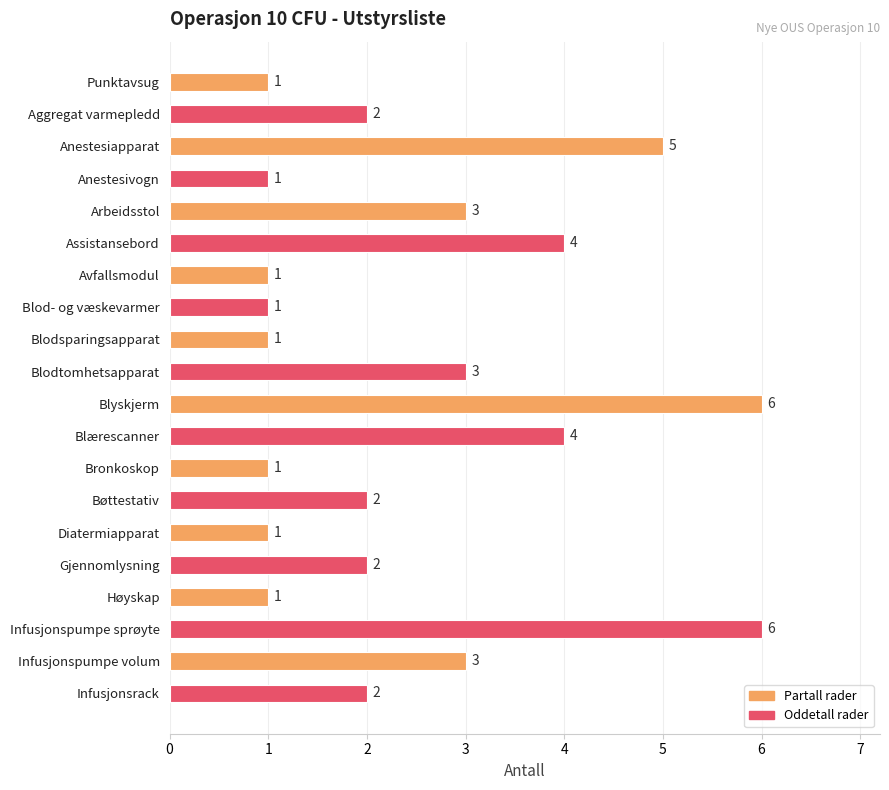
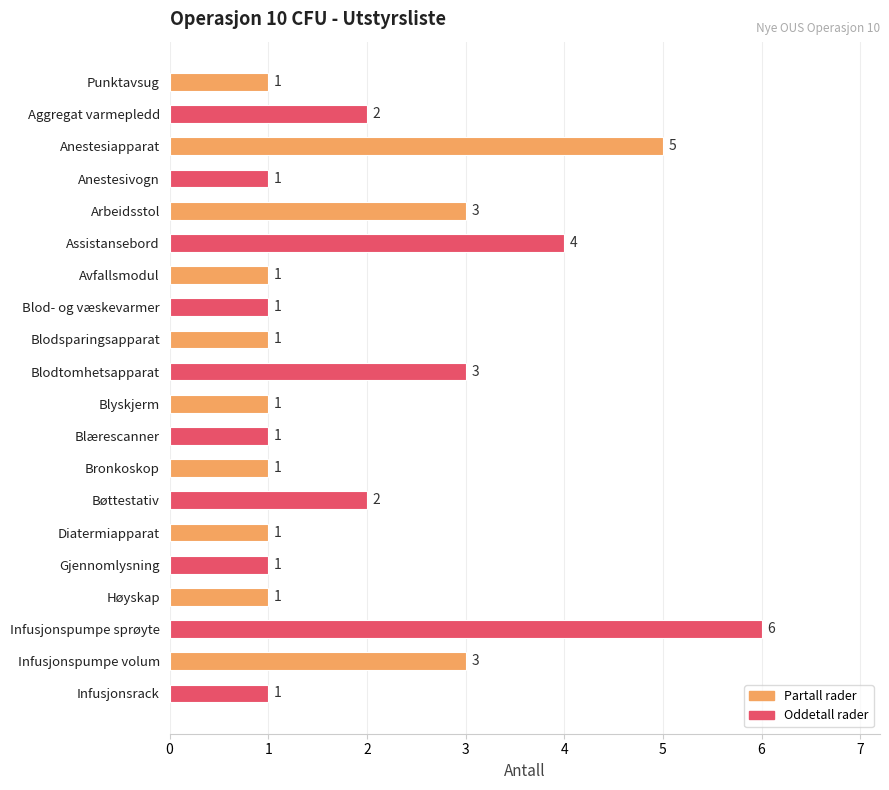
Blyskjerm: 6 -> 1
Blærescanner: 4 -> 1
Gjennomlysning: 2 -> 1
Infusjonsrack: 2 -> 1
